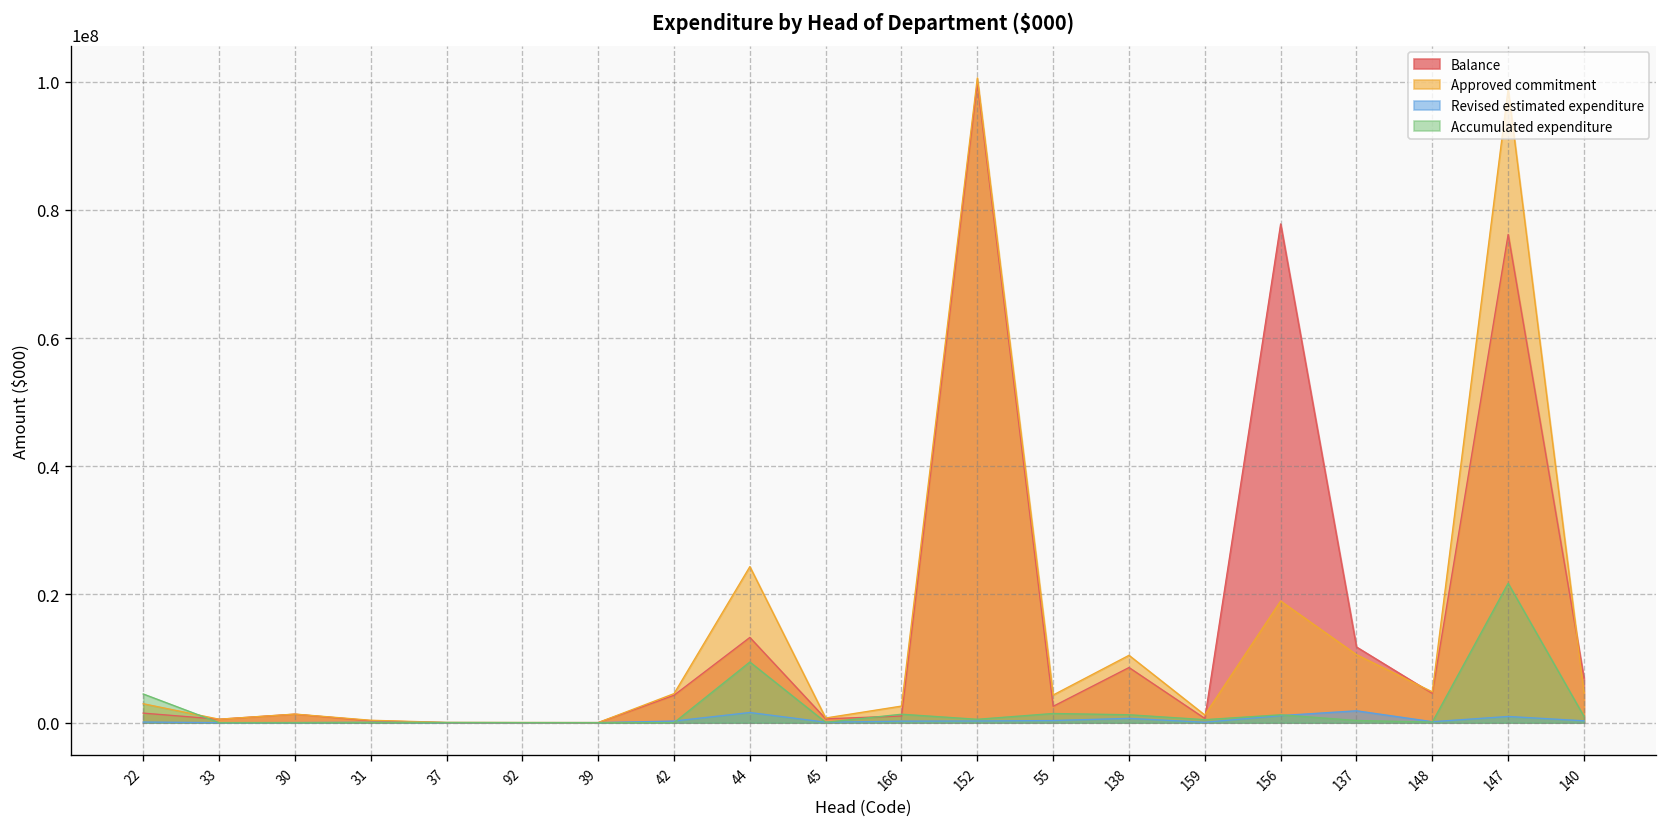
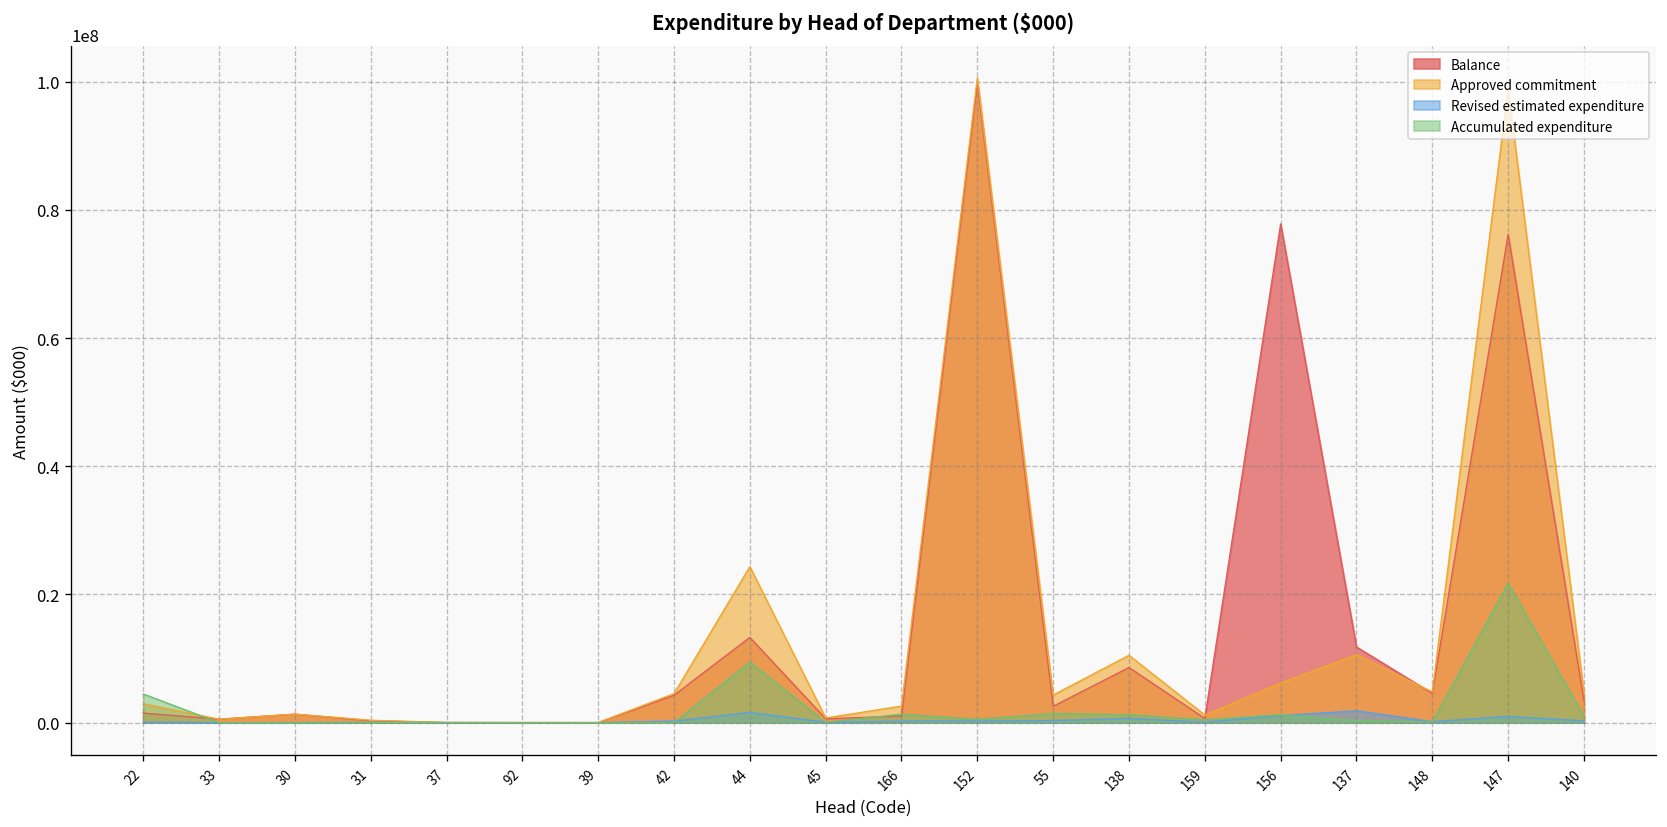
Approved commitment, 156: 19000000 -> 6000000
Balance, 140: 7000000 -> 3000000
